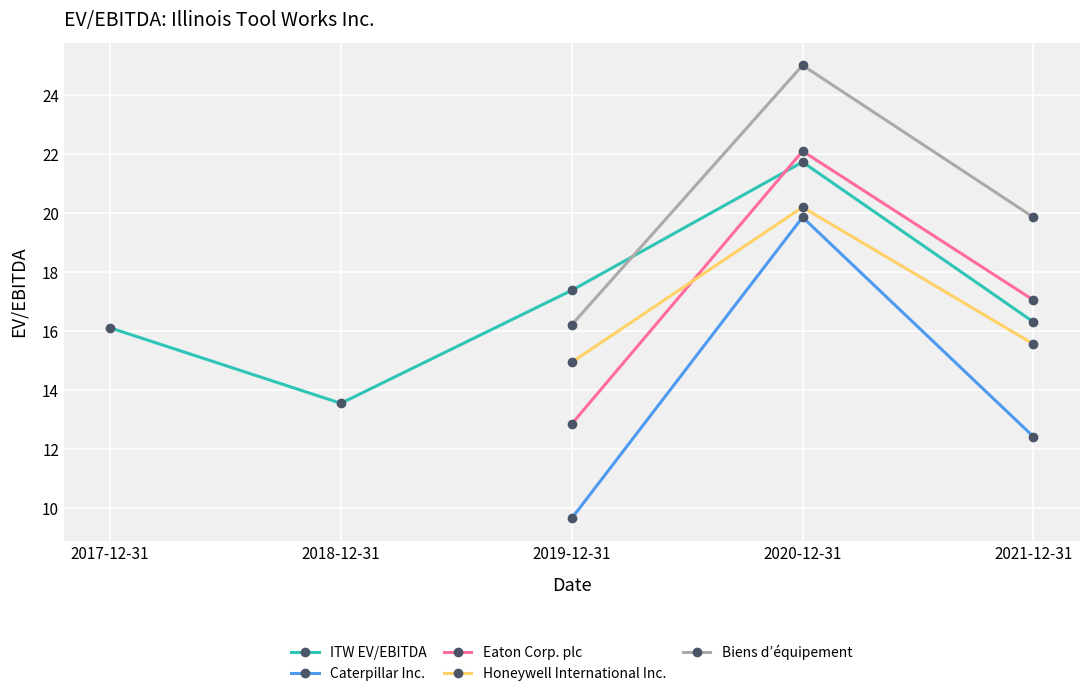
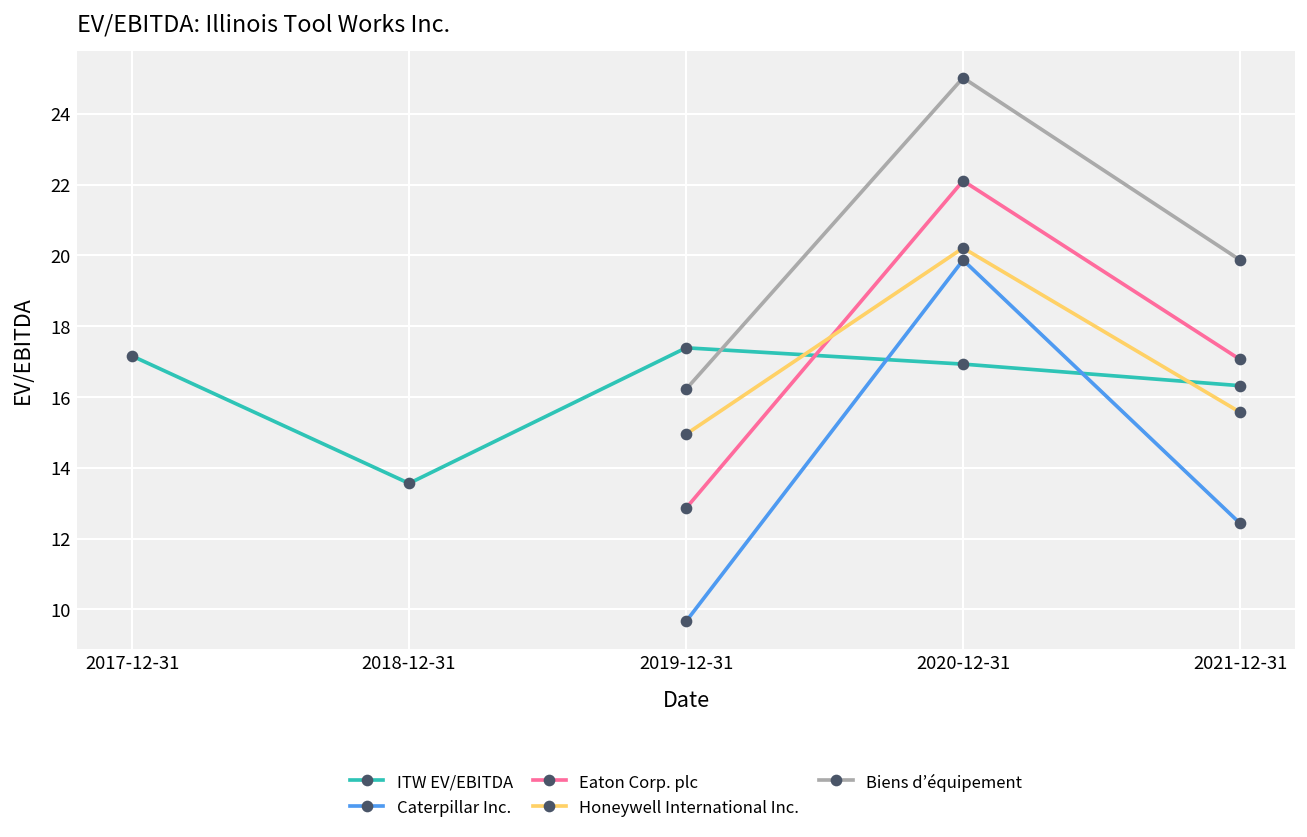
ITW EV/EBITDA, 2017-12-31: 16.1 -> 17.2
ITW EV/EBITDA, 2020-12-31: 21.7 -> 16.9
